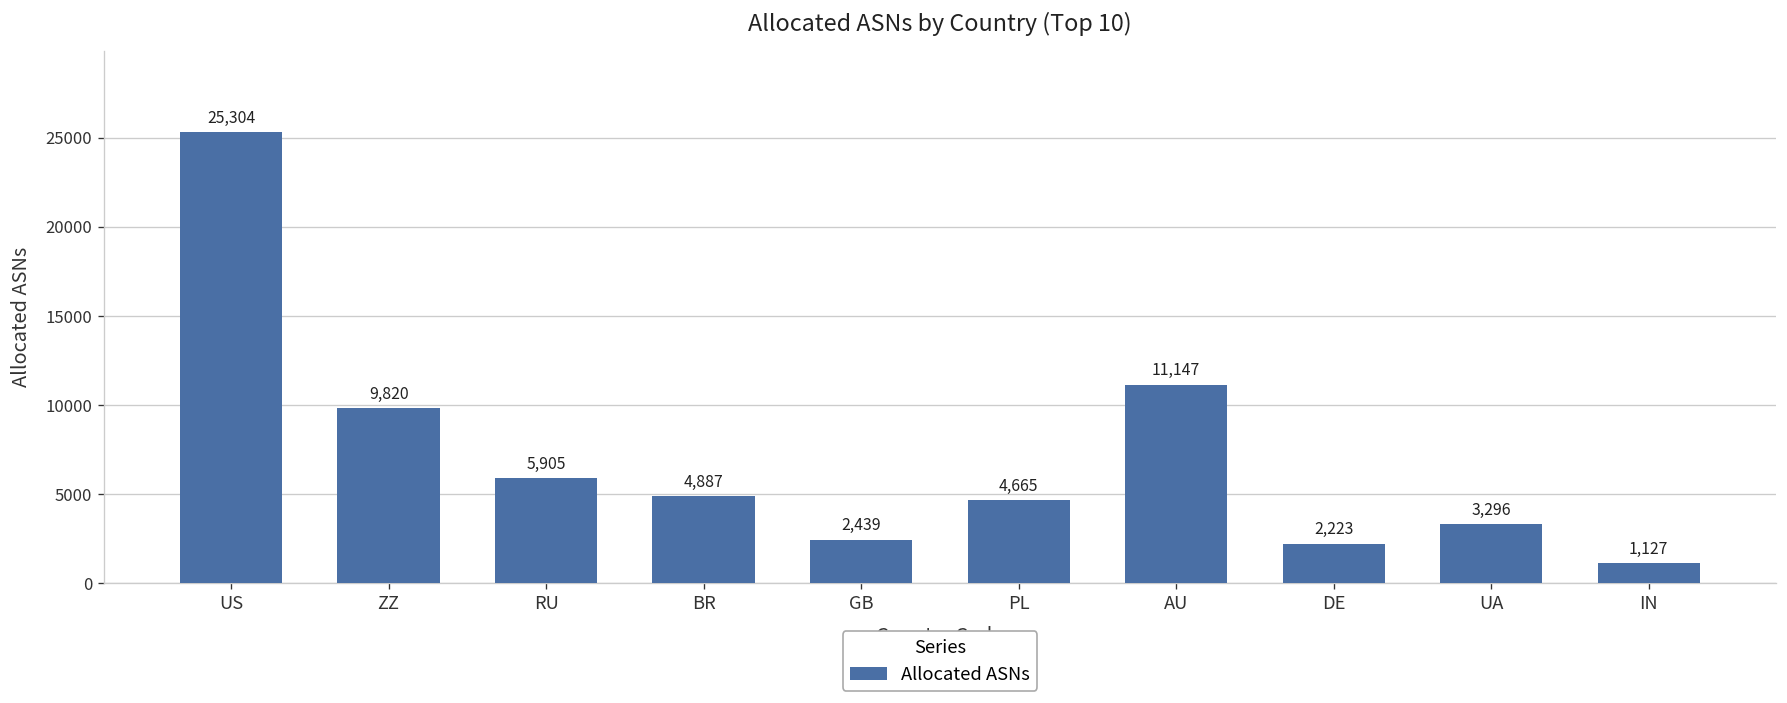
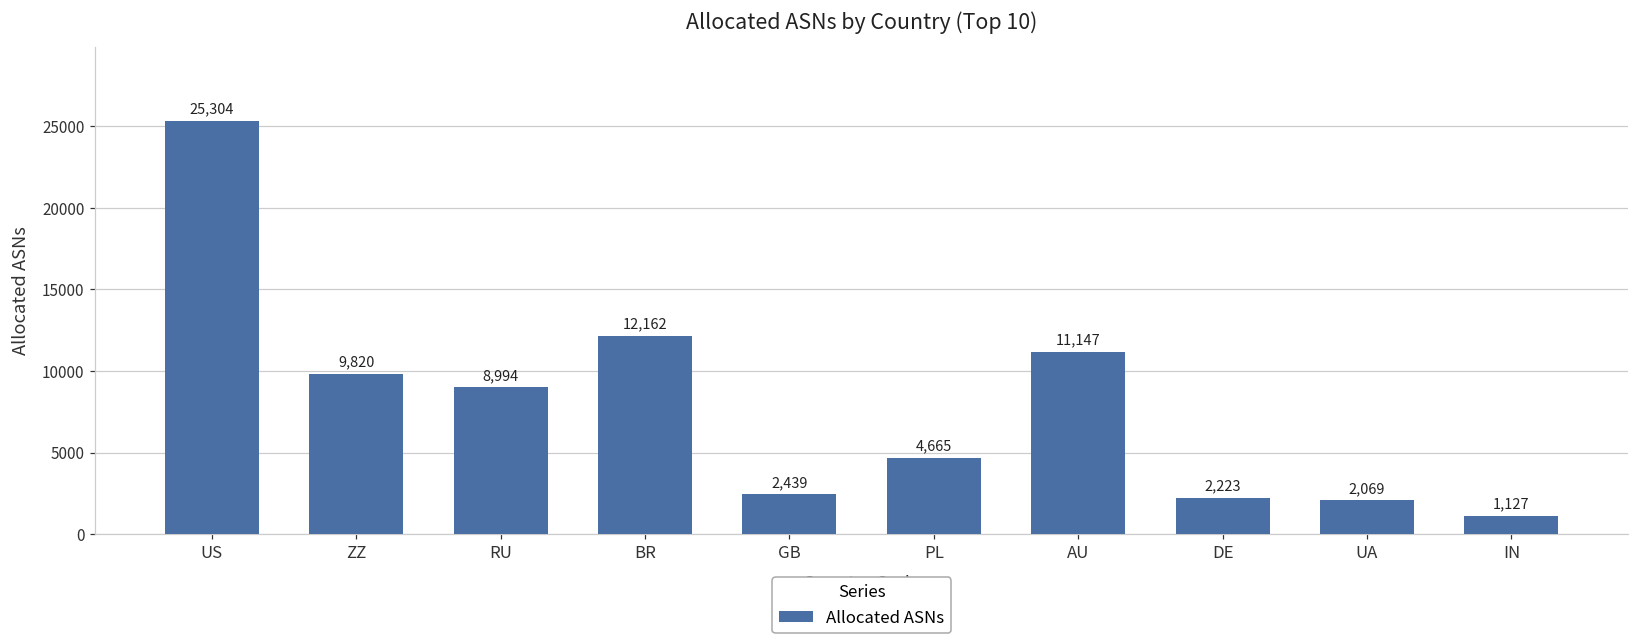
RU: 5,905 -> 8,994
BR: 4,887 -> 12,162
UA: 3,296 -> 2,069
